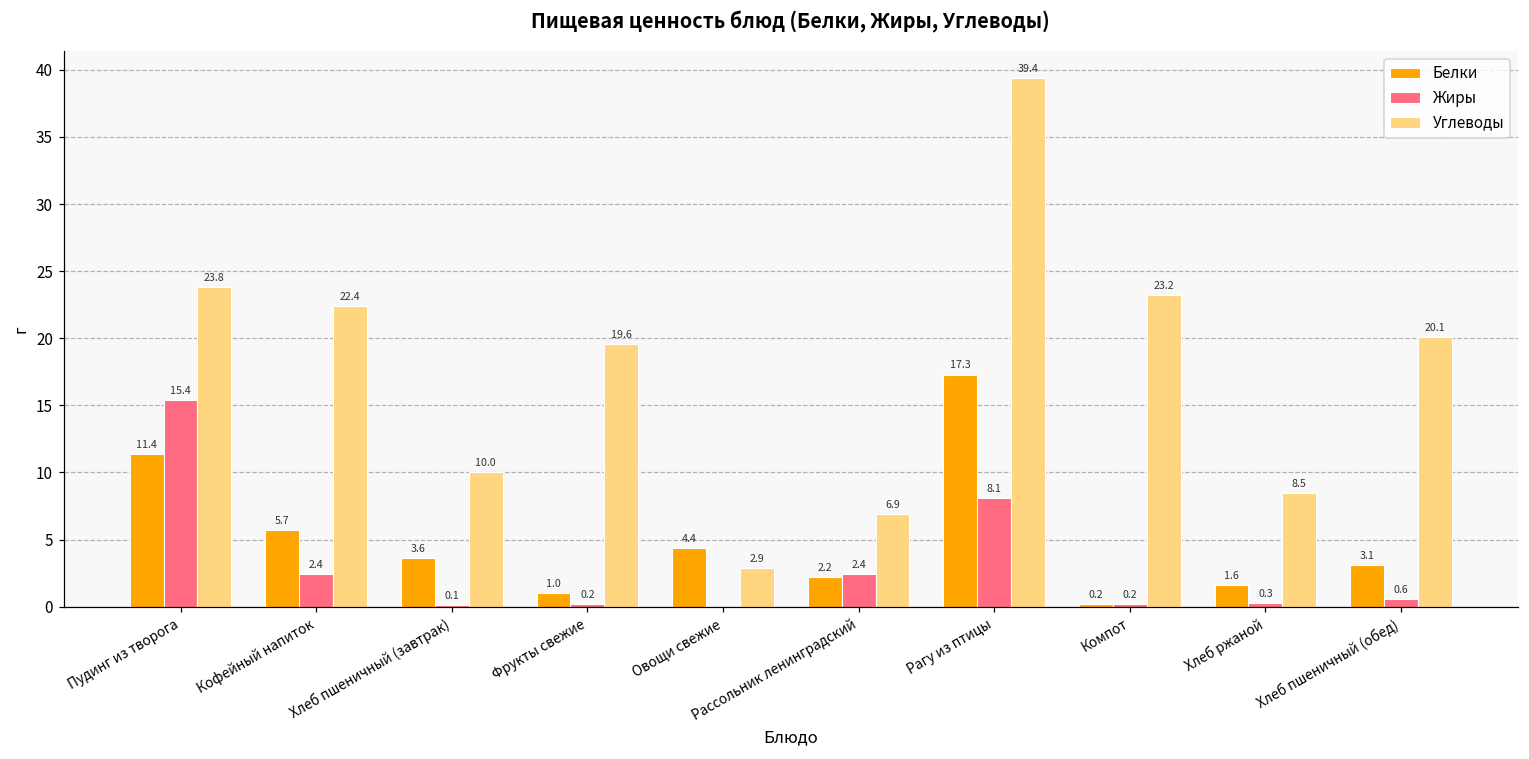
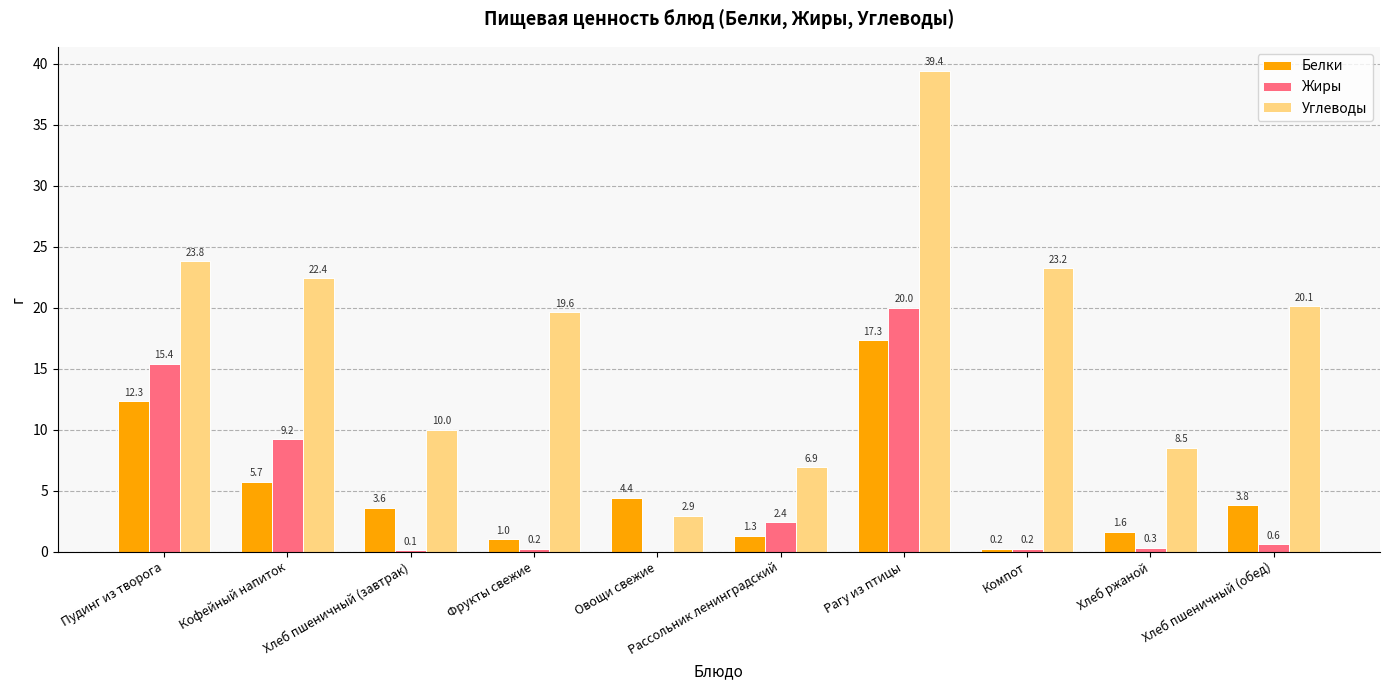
Белки, Пудинг из творога: 11.4 -> 12.3
Жиры, Кофейный напиток: 2.4 -> 9.2
Белки, Рассольник ленинградский: 2.2 -> 1.3
Жиры, Рагу из птицы: 8.1 -> 20.0
Белки, Хлеб пшеничный (обед): 3.1 -> 3.8
